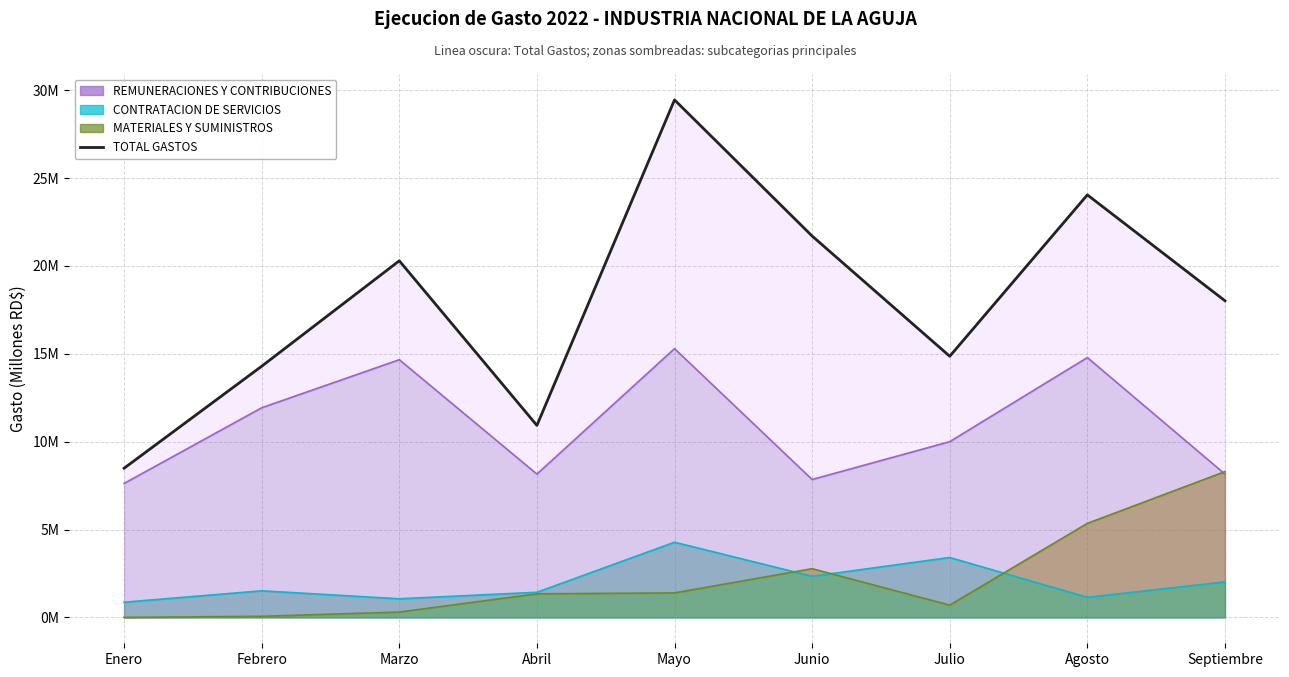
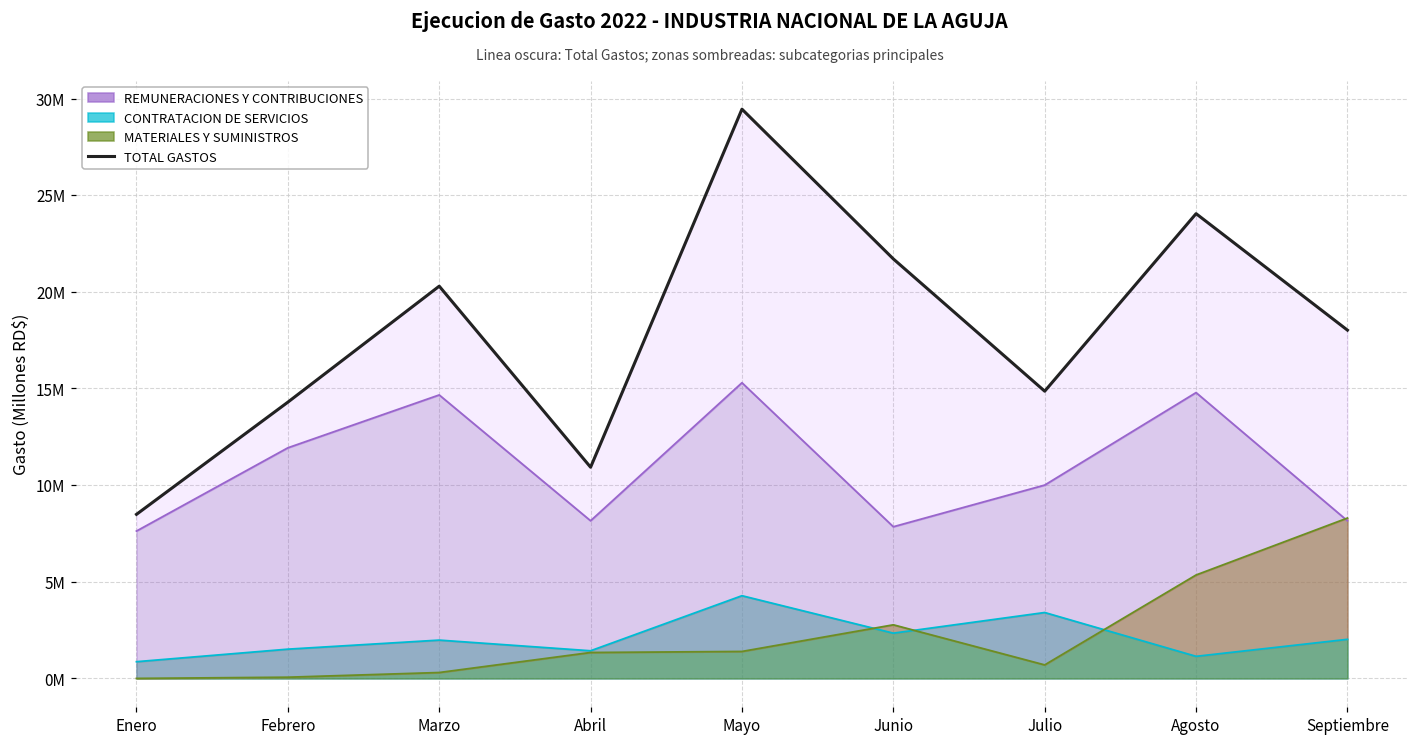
CONTRATACION DE SERVICIOS, Marzo: 1100000 -> 2000000
